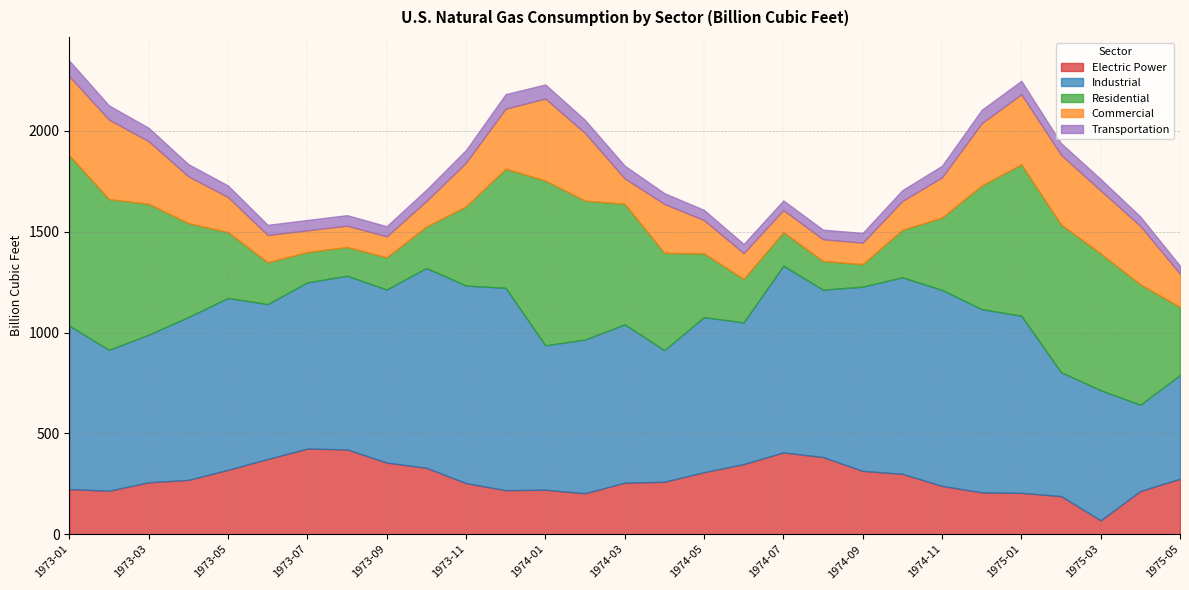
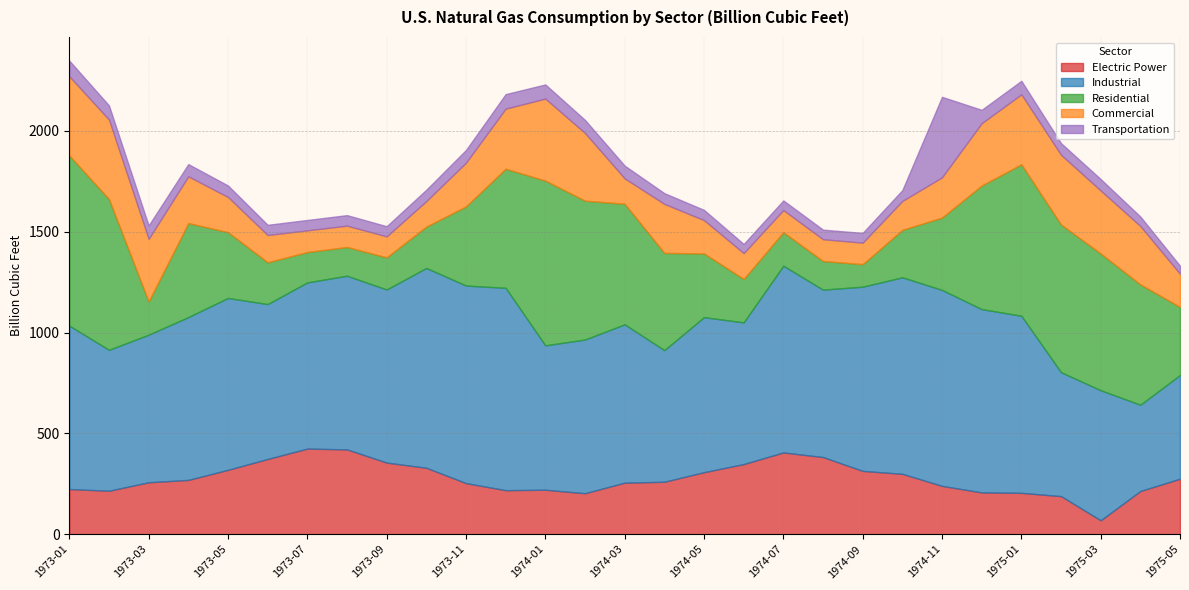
Residential, 1973-03: 650 -> 160
Transportation, 1974-11: 60 -> 400
